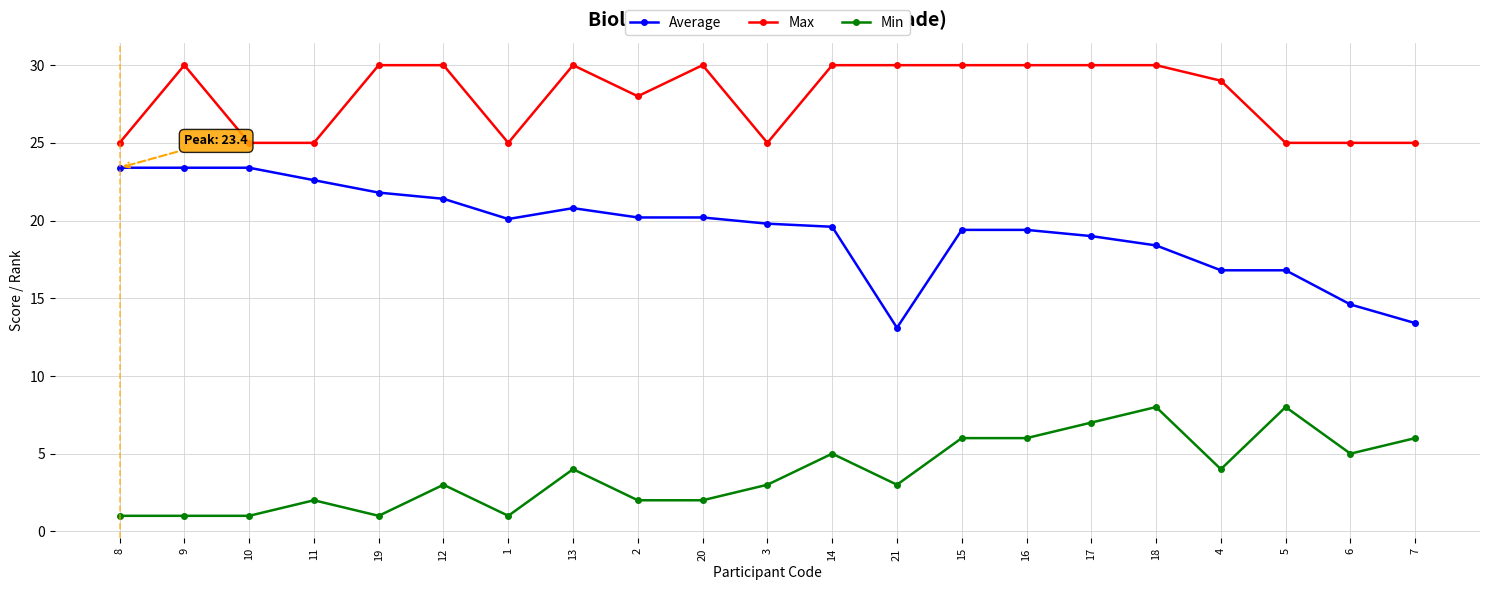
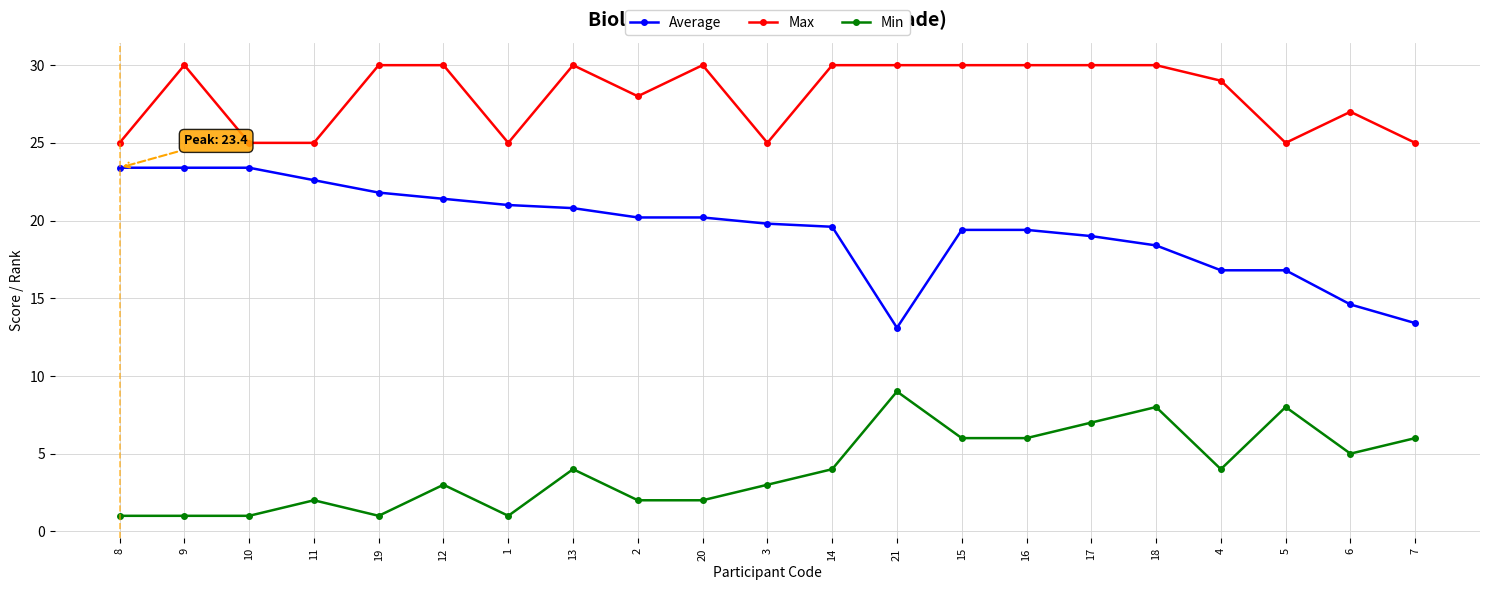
Average, 1: 20.1 -> 21.0
Min, 14: 5 -> 4
Min, 21: 3 -> 9
Max, 6: 25 -> 27
